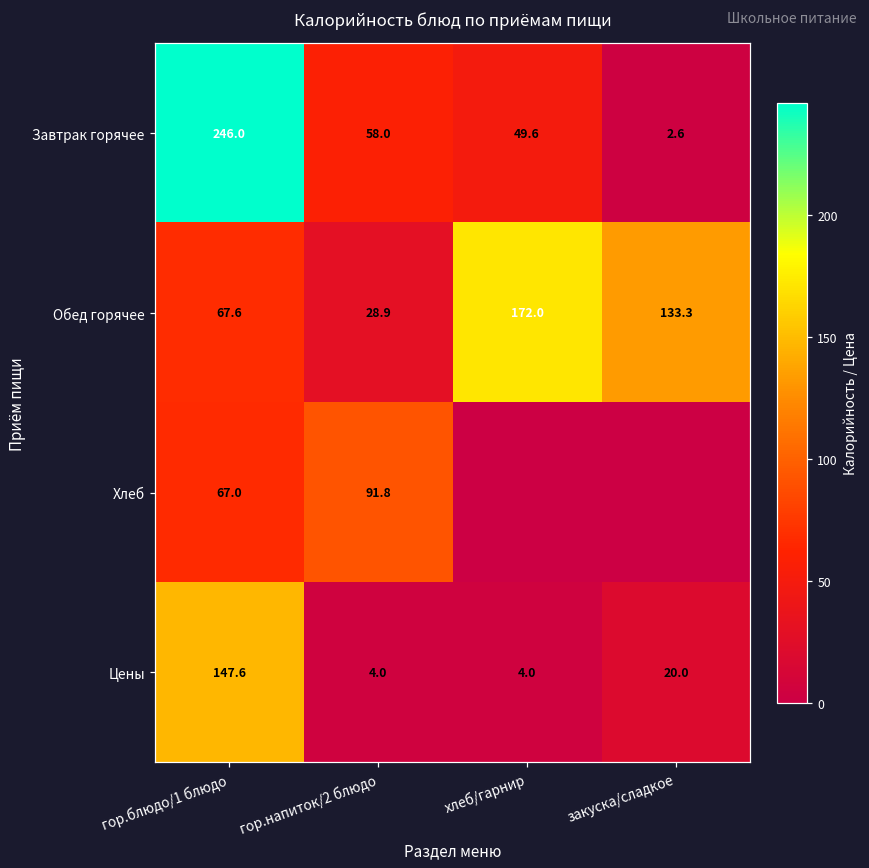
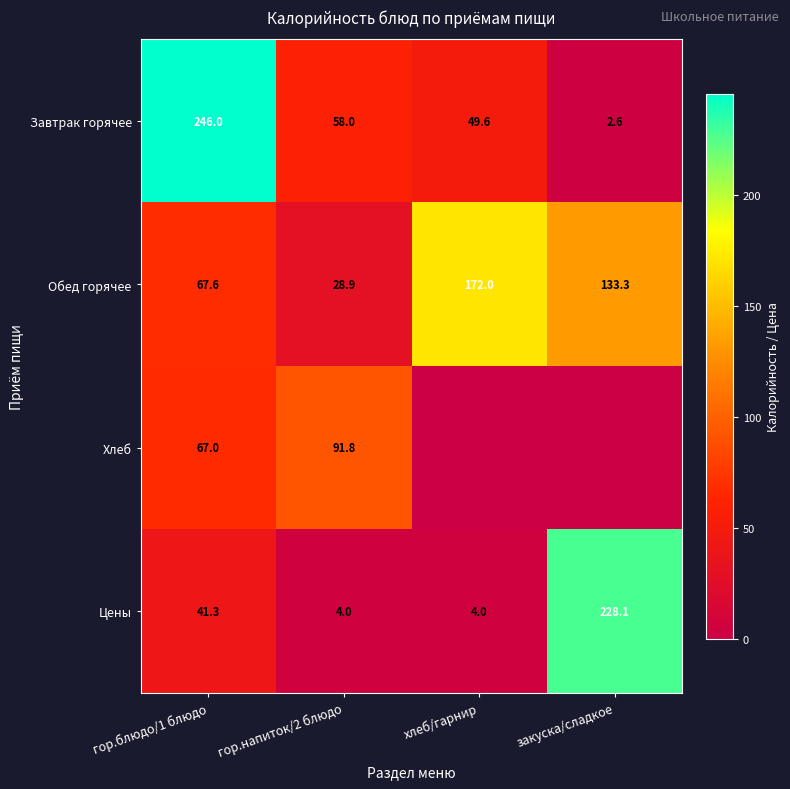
Цены, гор.блюдо/1 блюдо: 147.6 -> 41.3
Цены, закуска/сладкое: 20.0 -> 228.1
